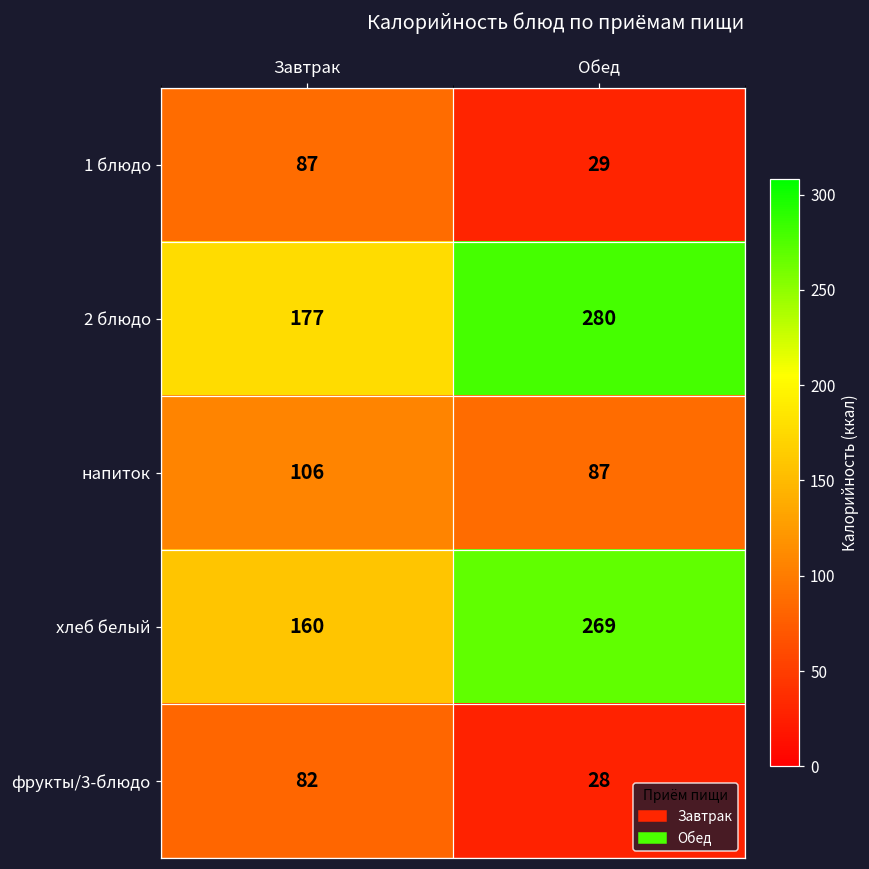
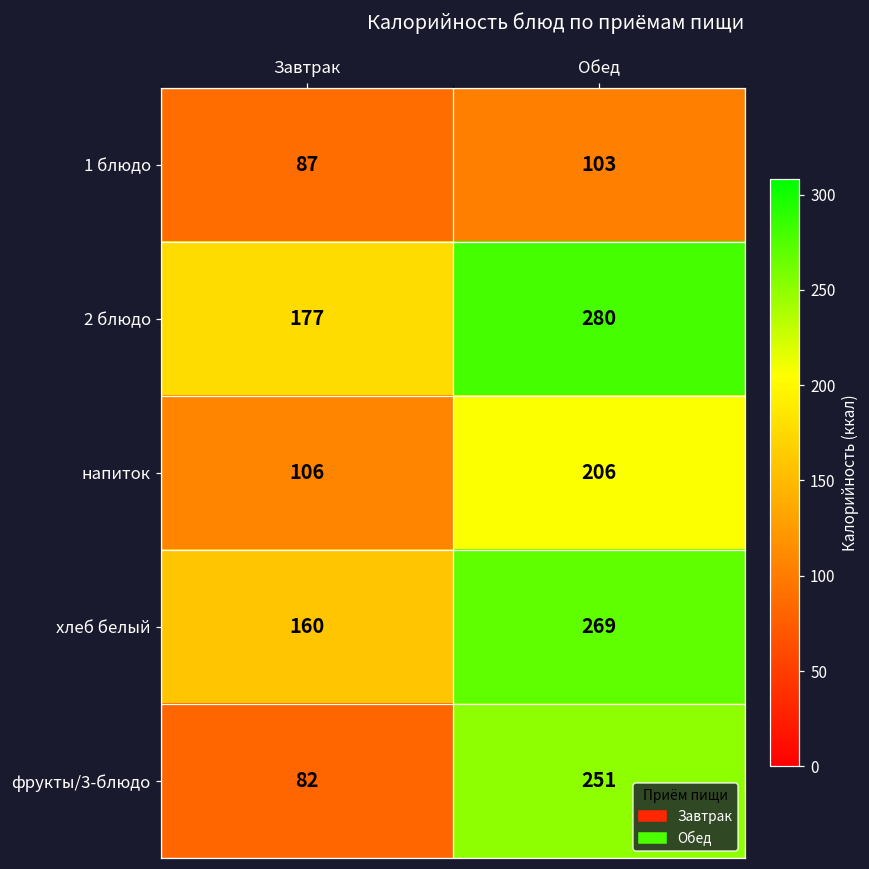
1 блюдо, Обед: 29 -> 103
напиток, Обед: 87 -> 206
фрукты/3-блюдо, Обед: 28 -> 251
